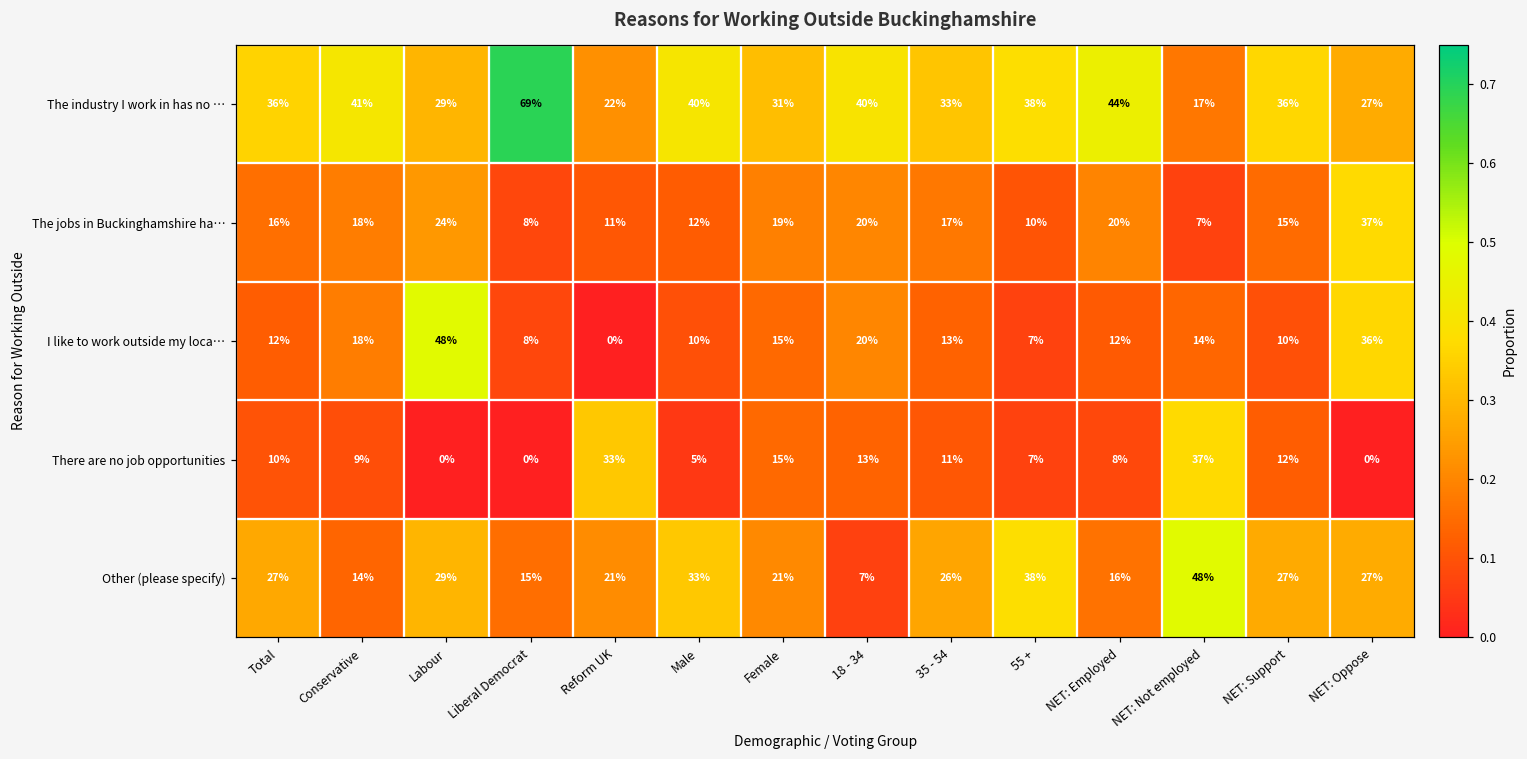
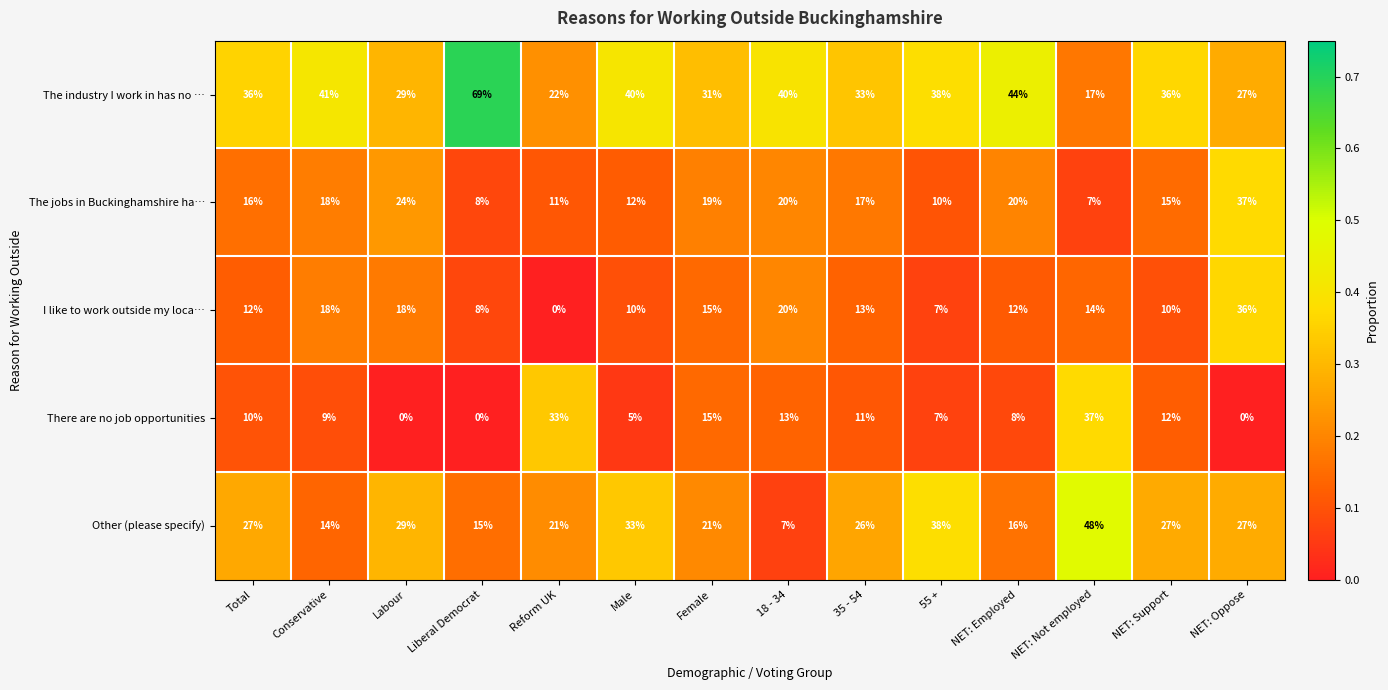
I like to work outside my loca…, Labour: 48% -> 18%
